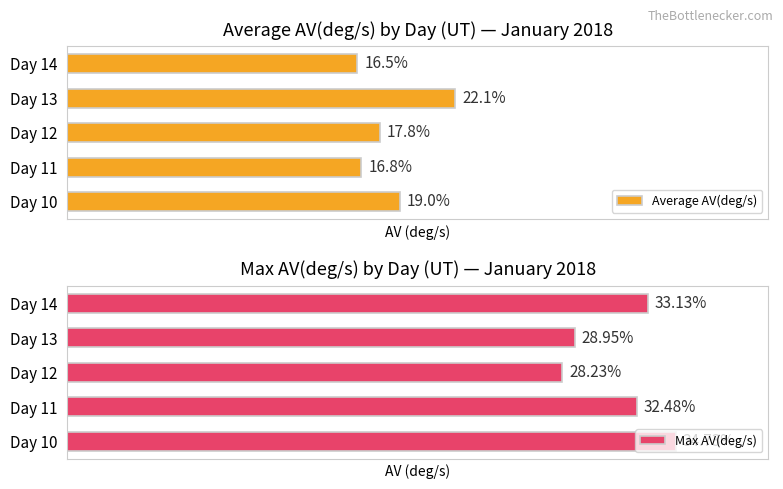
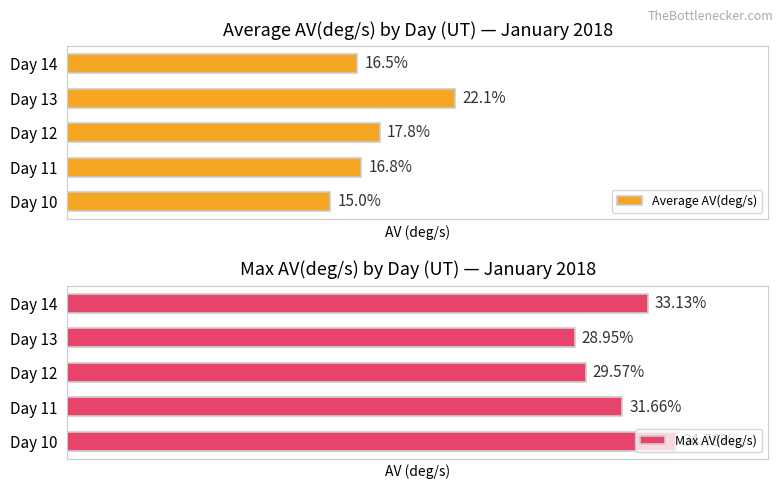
Average AV(deg/s) by Day (UT) — January 2018, Day 10: 19.0% -> 15.0%
Max AV(deg/s) by Day (UT) — January 2018, Day 12: 28.23% -> 29.57%
Max AV(deg/s) by Day (UT) — January 2018, Day 11: 32.48% -> 31.66%
